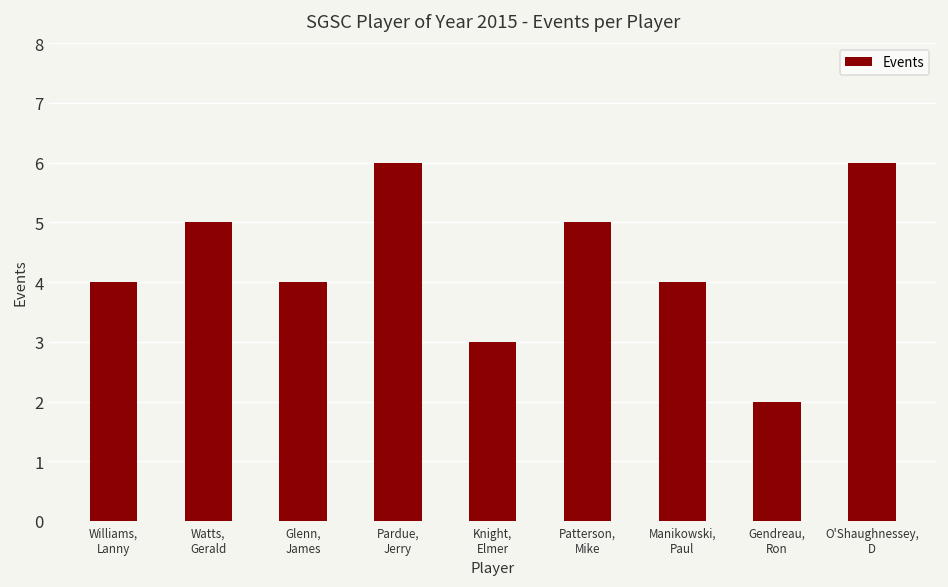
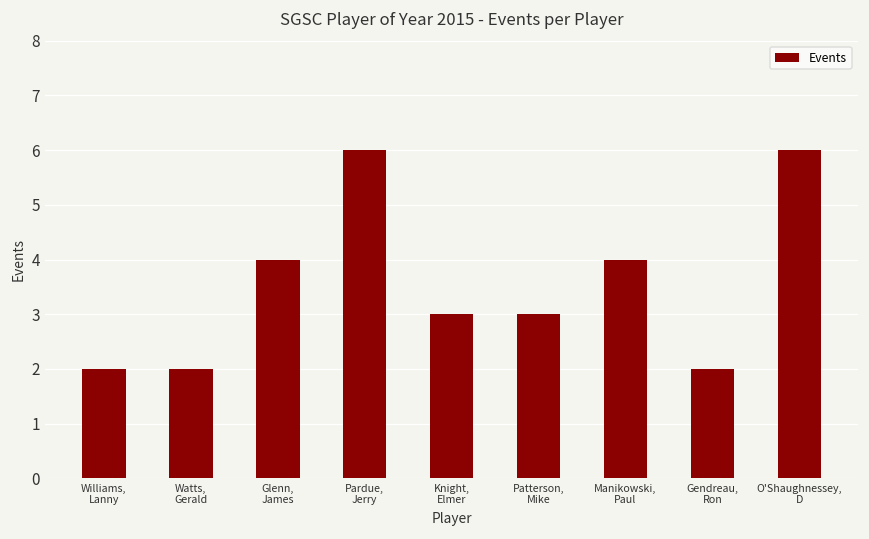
Williams, Lanny: 4 -> 2
Watts, Gerald: 5 -> 2
Patterson, Mike: 5 -> 3
